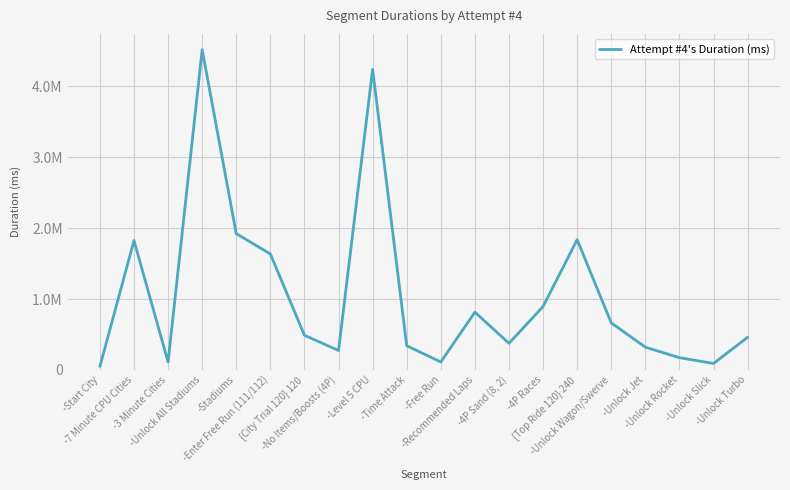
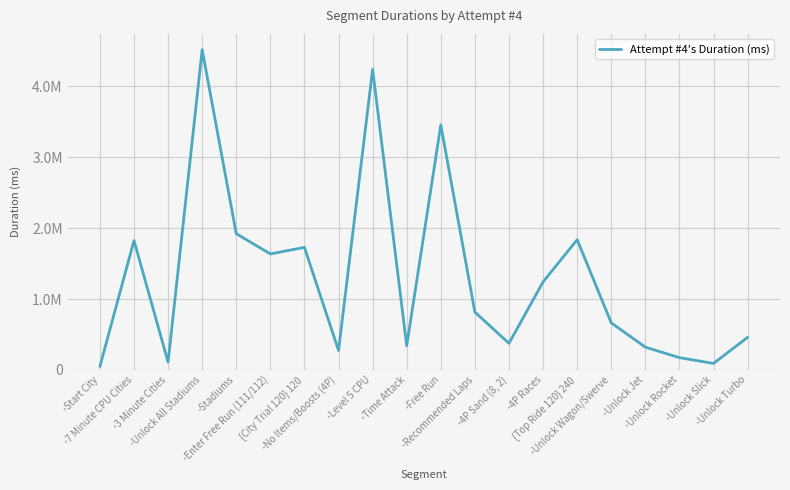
{City Trial 120} 120: 500000 -> 1700000
-Free Run: 100000 -> 3500000
-4P Races: 900000 -> 1200000
